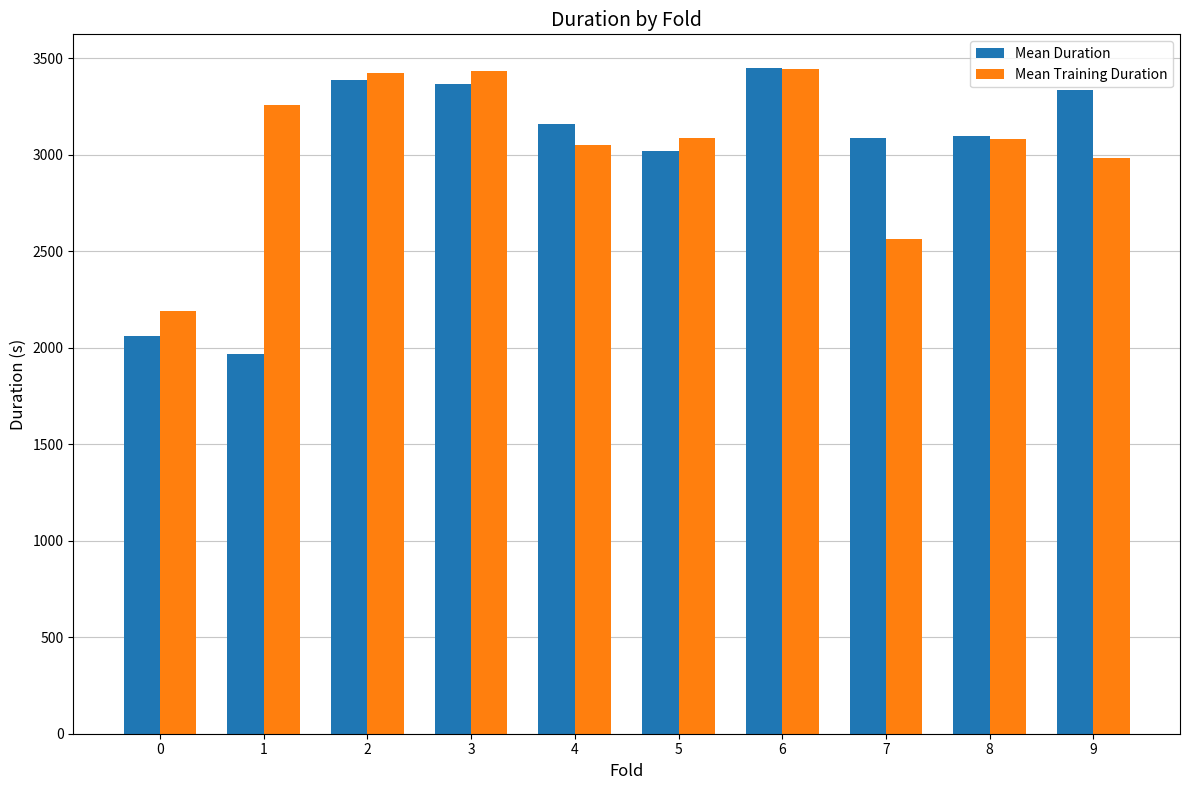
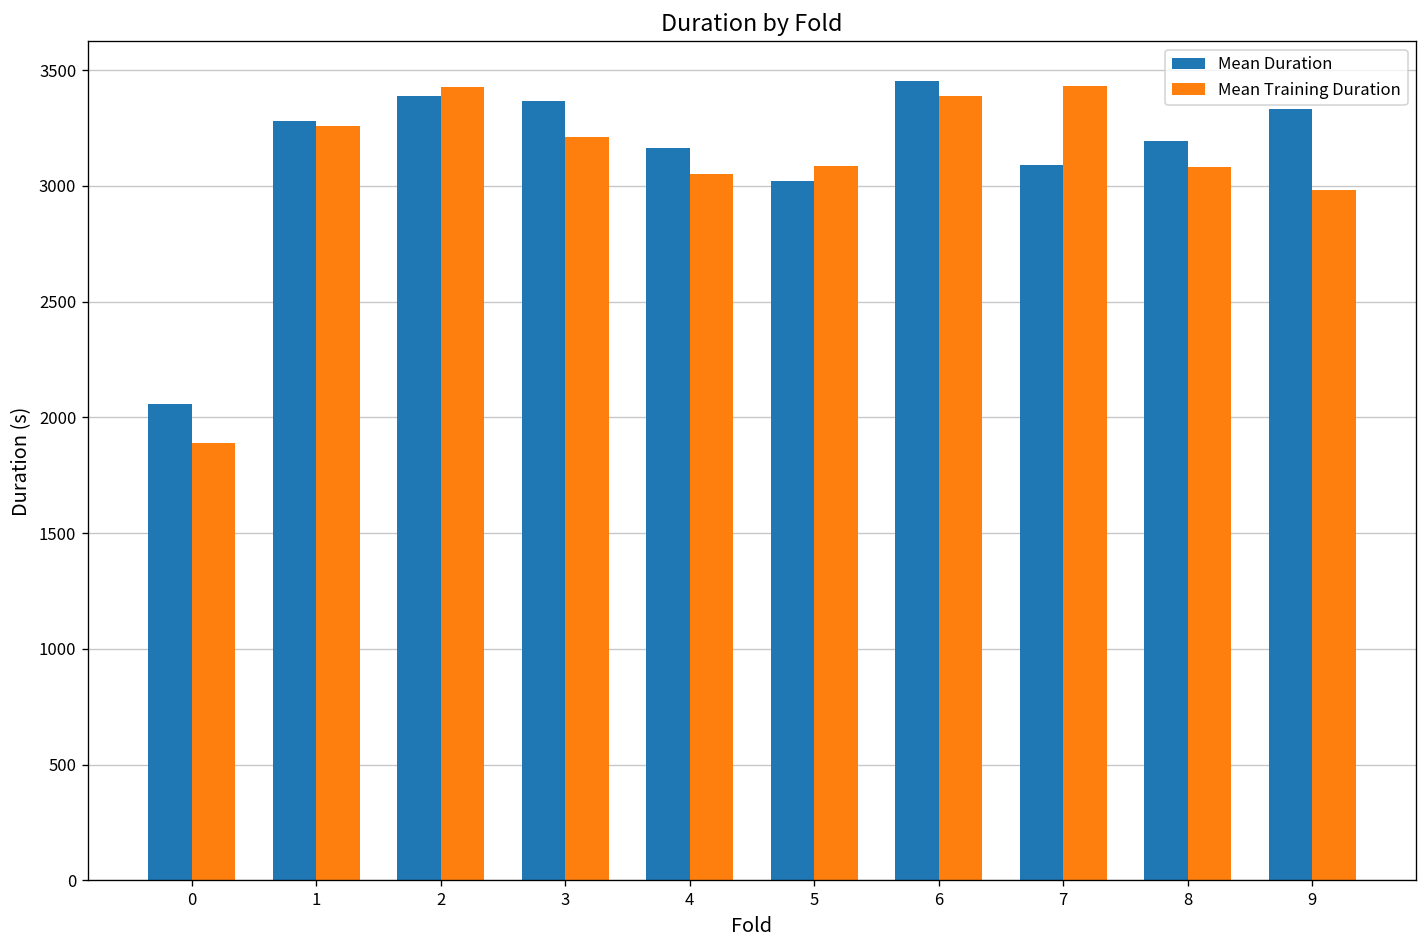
Mean Training Duration, 0: 2190 -> 1890
Mean Duration, 1: 1970 -> 3280
Mean Training Duration, 3: 3430 -> 3210
Mean Training Duration, 6: 3440 -> 3390
Mean Training Duration, 7: 2560 -> 3430
Mean Duration, 8: 3100 -> 3200
